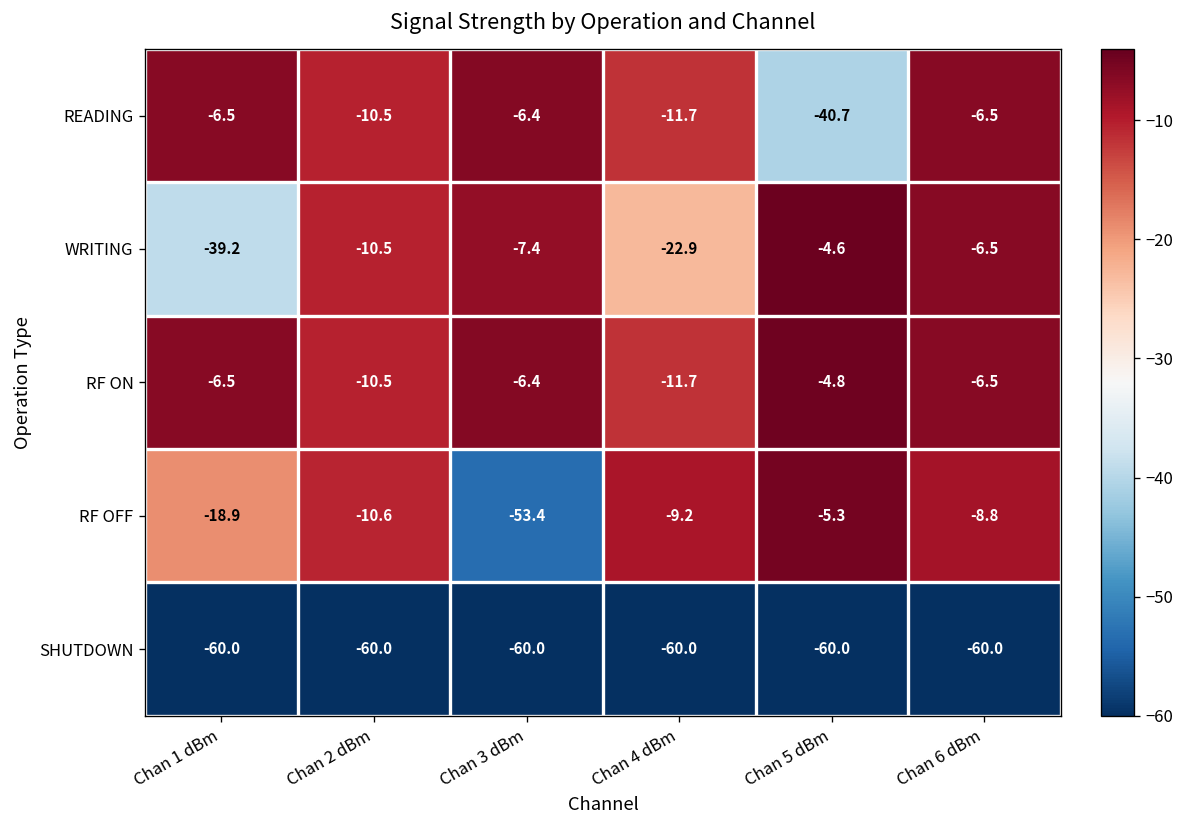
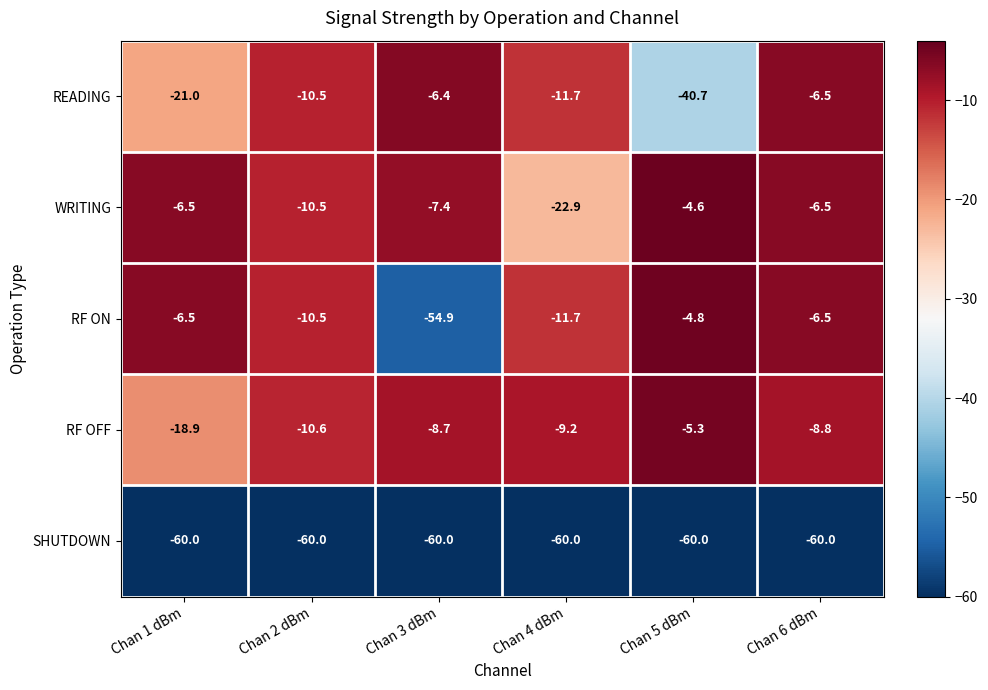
READING, Chan 1 dBm: -6.5 -> -21.0
WRITING, Chan 1 dBm: -39.2 -> -6.5
RF ON, Chan 3 dBm: -6.4 -> -54.9
RF OFF, Chan 3 dBm: -53.4 -> -8.7
